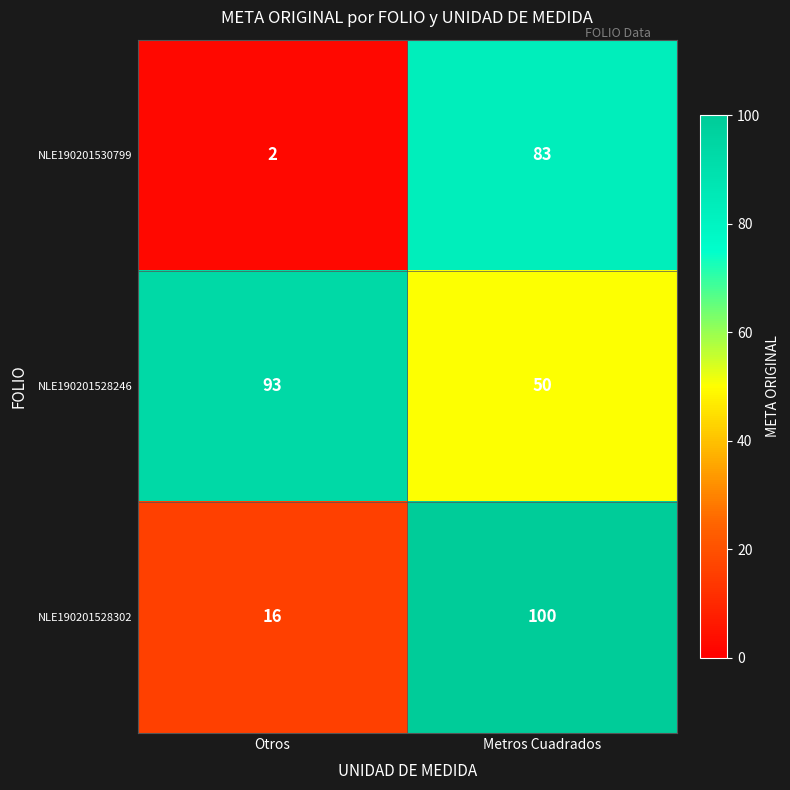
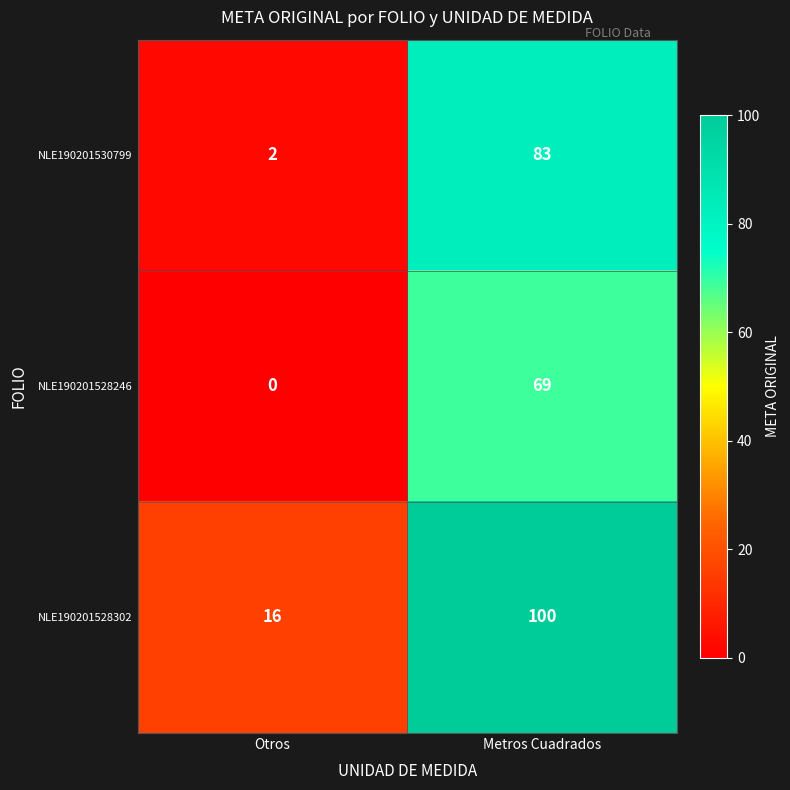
NLE190201528246, Otros: 93 -> 0
NLE190201528246, Metros Cuadrados: 50 -> 69
